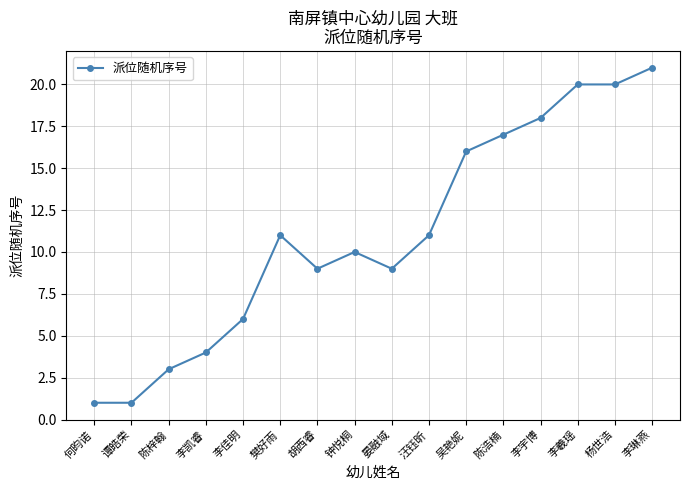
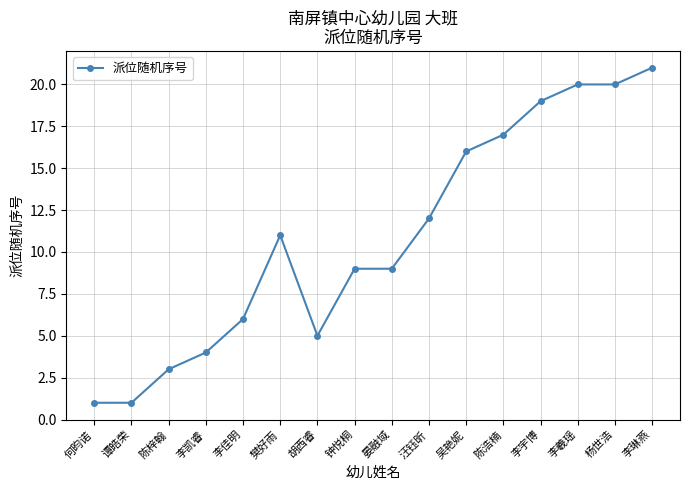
胡西睿: 9 -> 5
钟悦桐: 10 -> 9
汪钰昕: 11 -> 12
李宇博: 18 -> 19
